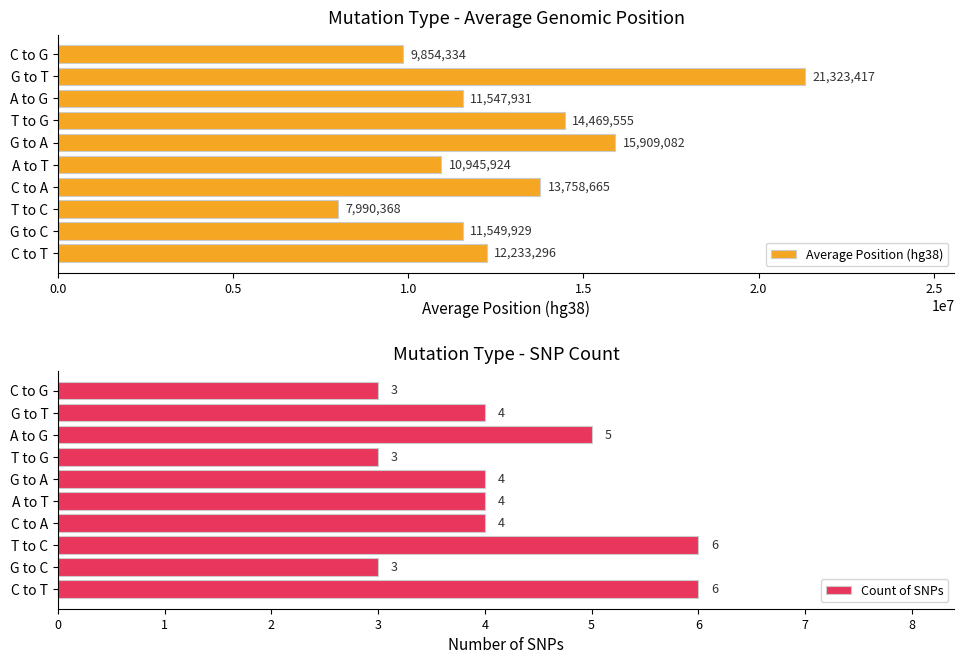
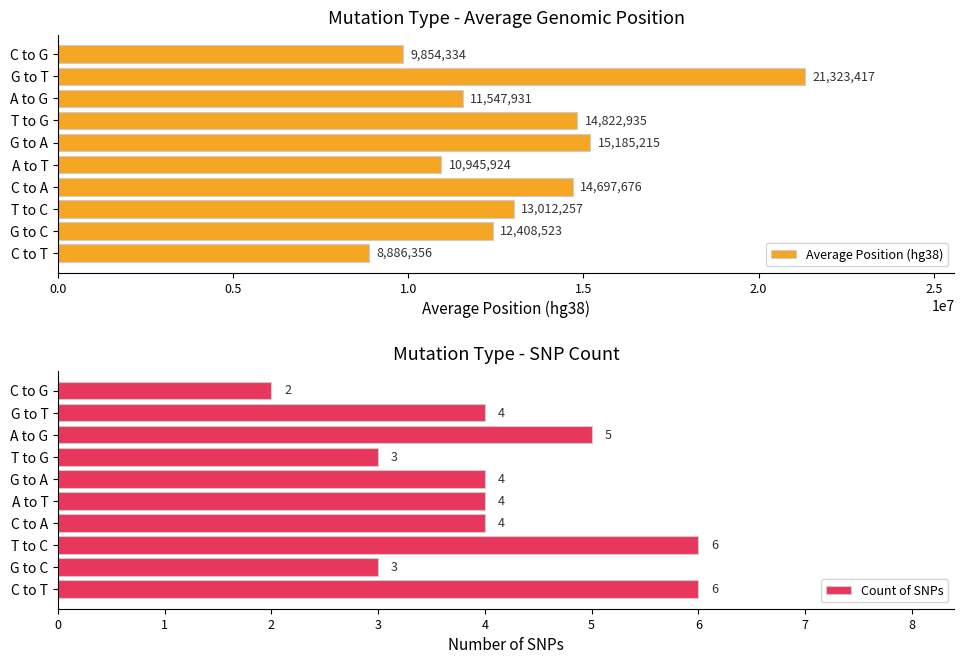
Mutation Type - Average Genomic Position, T to G: 14,469,555 -> 14,822,935
Mutation Type - Average Genomic Position, G to A: 15,909,082 -> 15,185,215
Mutation Type - Average Genomic Position, C to A: 13,758,665 -> 14,697,676
Mutation Type - Average Genomic Position, T to C: 7,990,368 -> 13,012,257
Mutation Type - Average Genomic Position, G to C: 11,549,929 -> 12,408,523
Mutation Type - Average Genomic Position, C to T: 12,233,296 -> 8,886,356
Mutation Type - SNP Count, C to G: 3 -> 2
